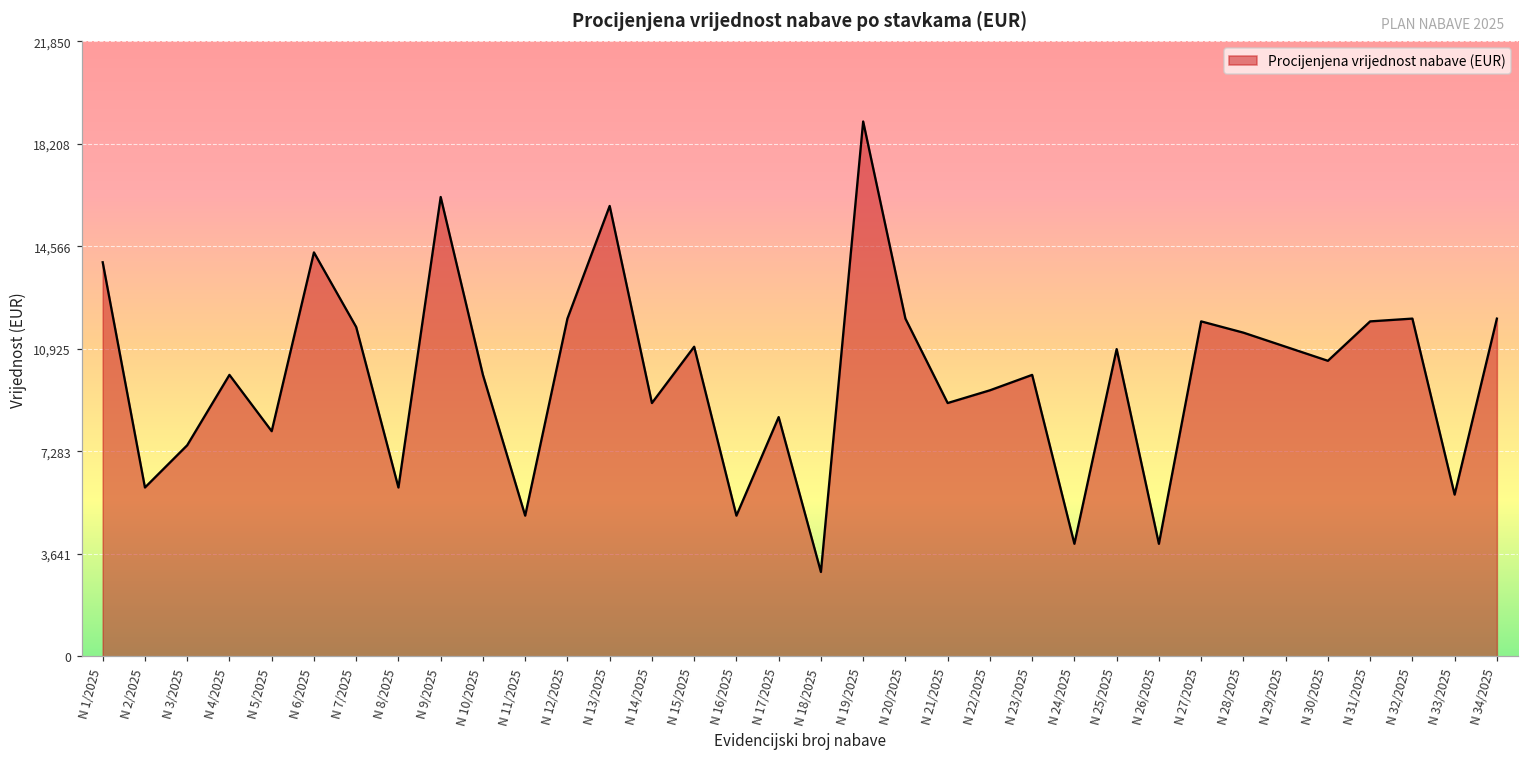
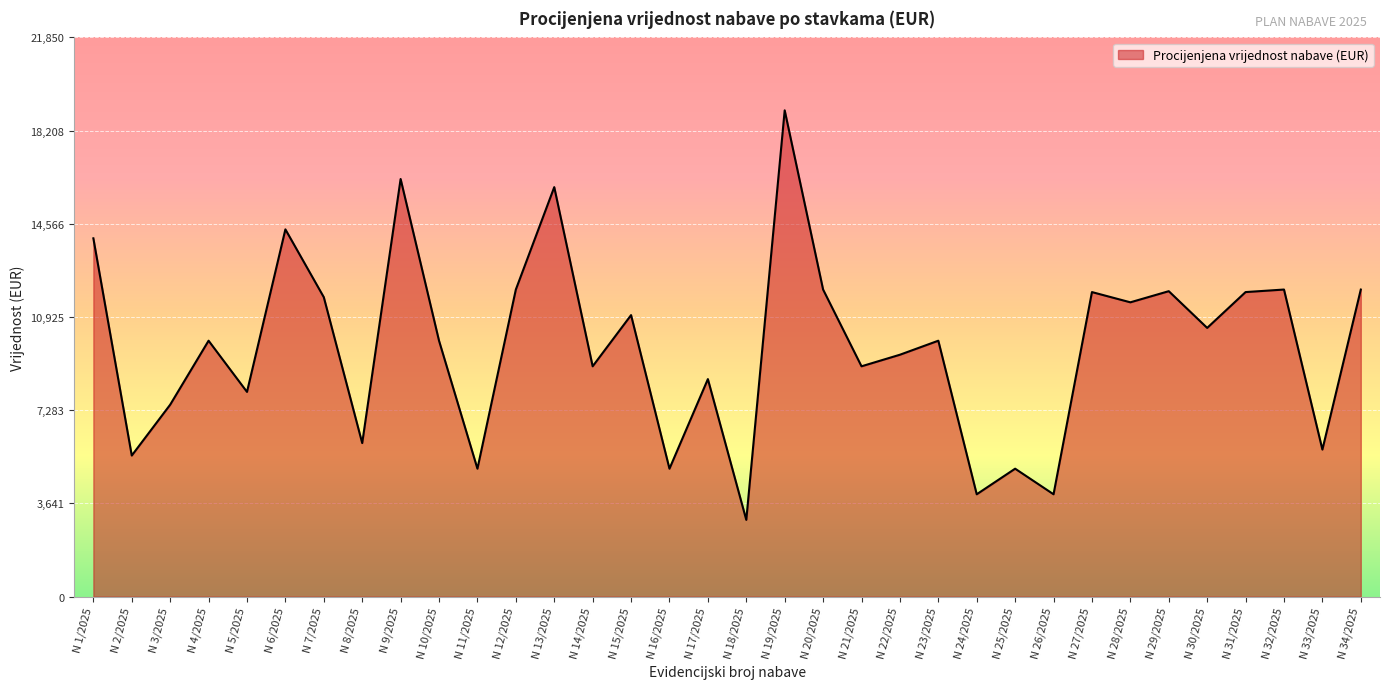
N 2/2025: 6,000 -> 5,500
N 25/2025: 10,900 -> 5,000
N 29/2025: 11,000 -> 11,900
